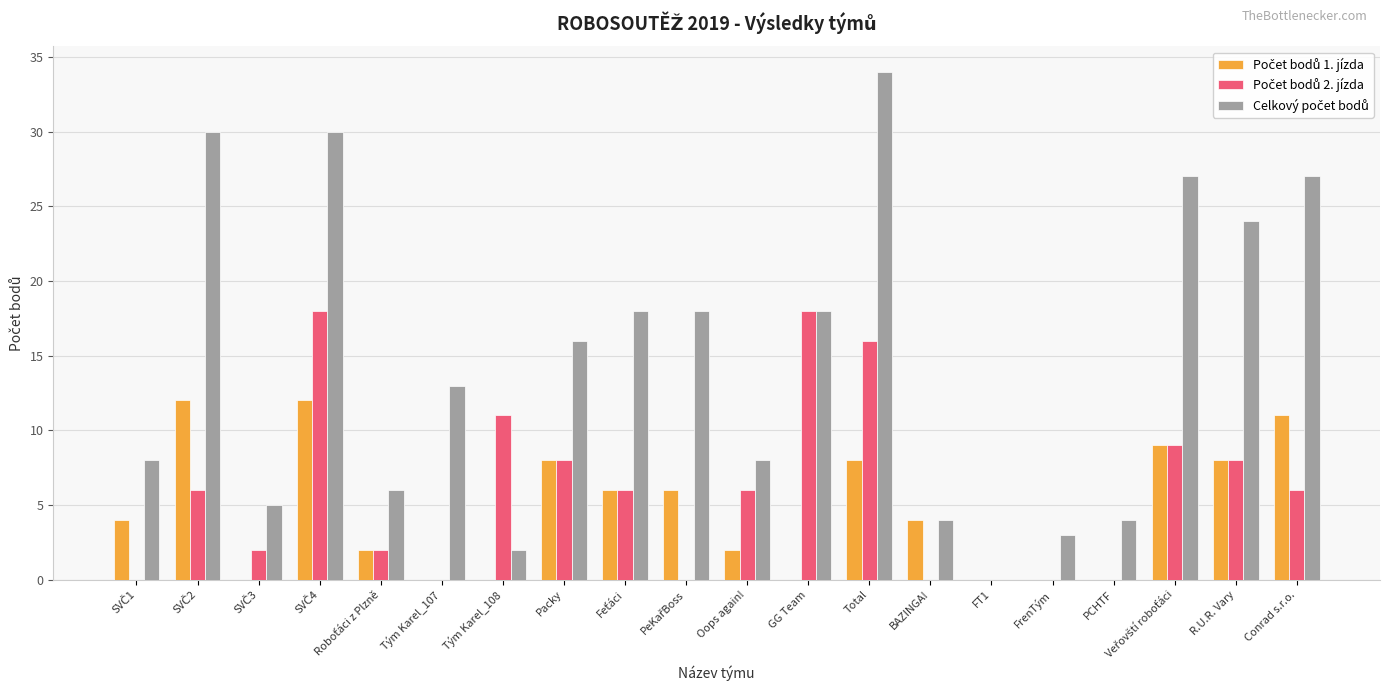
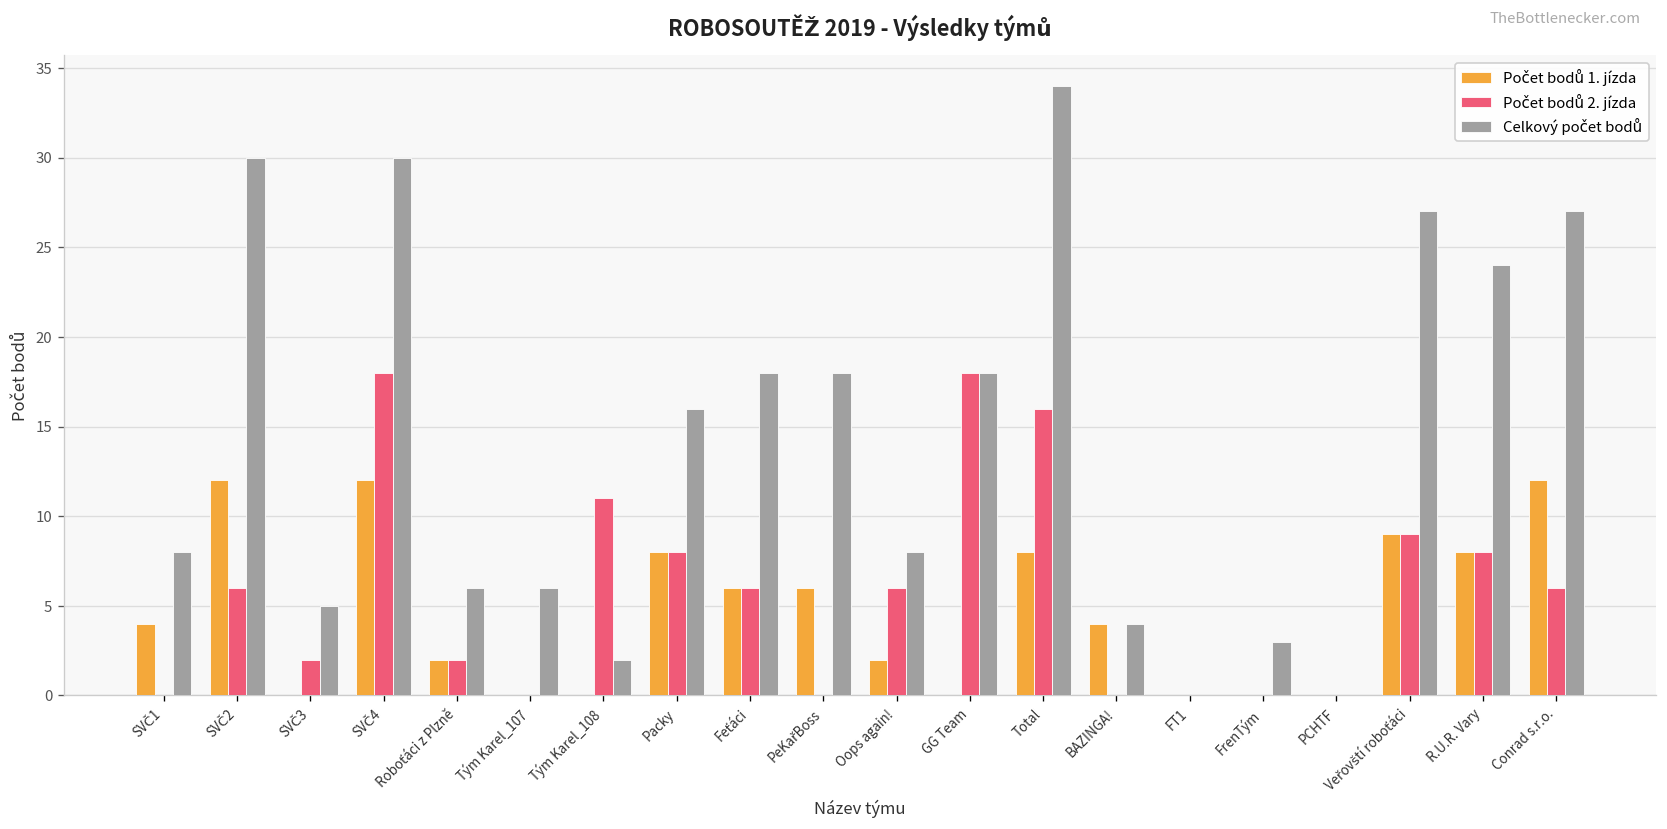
Celkový počet bodů, Tým Karel_107: 13 -> 6
Celkový počet bodů, PCHTF: 4 -> 0
Počet bodů 1. jízda, Conrad s.r.o.: 11 -> 12
